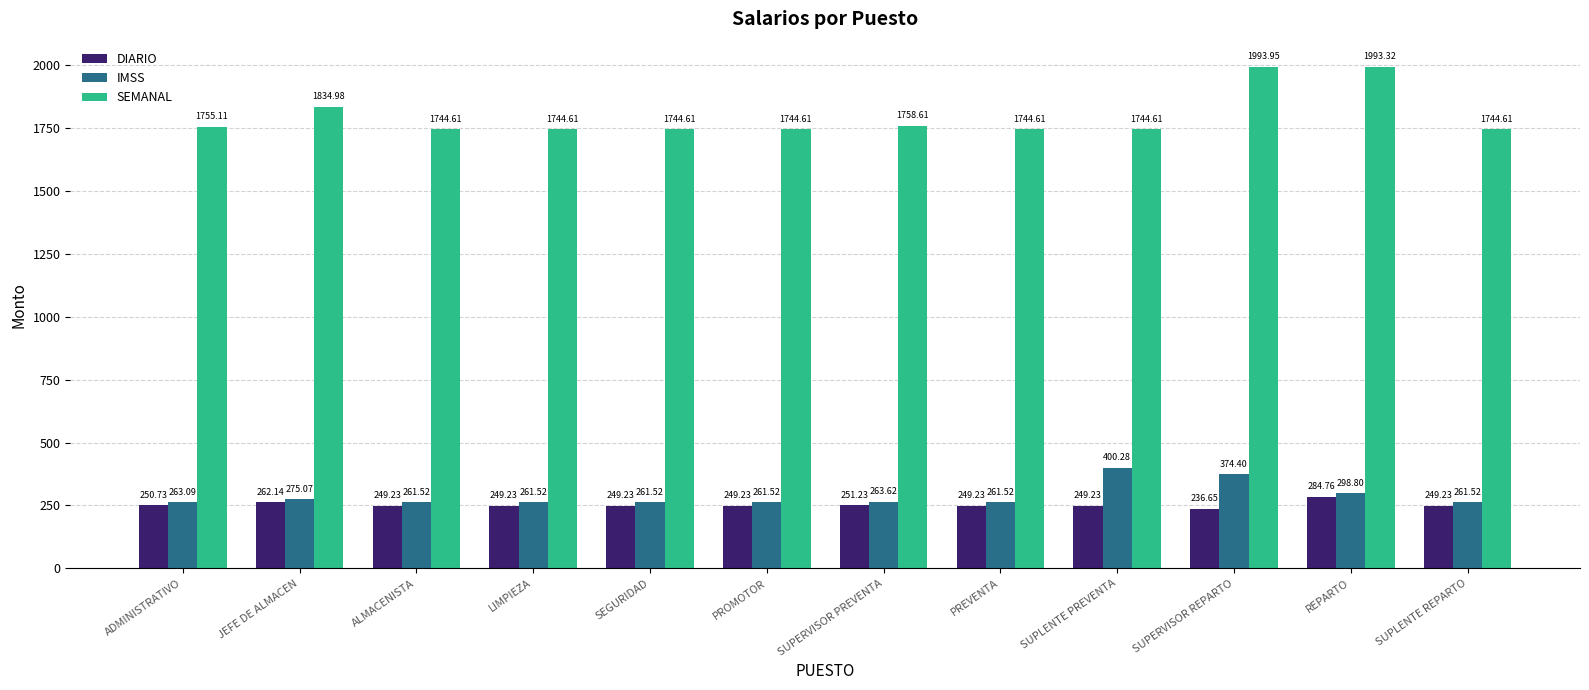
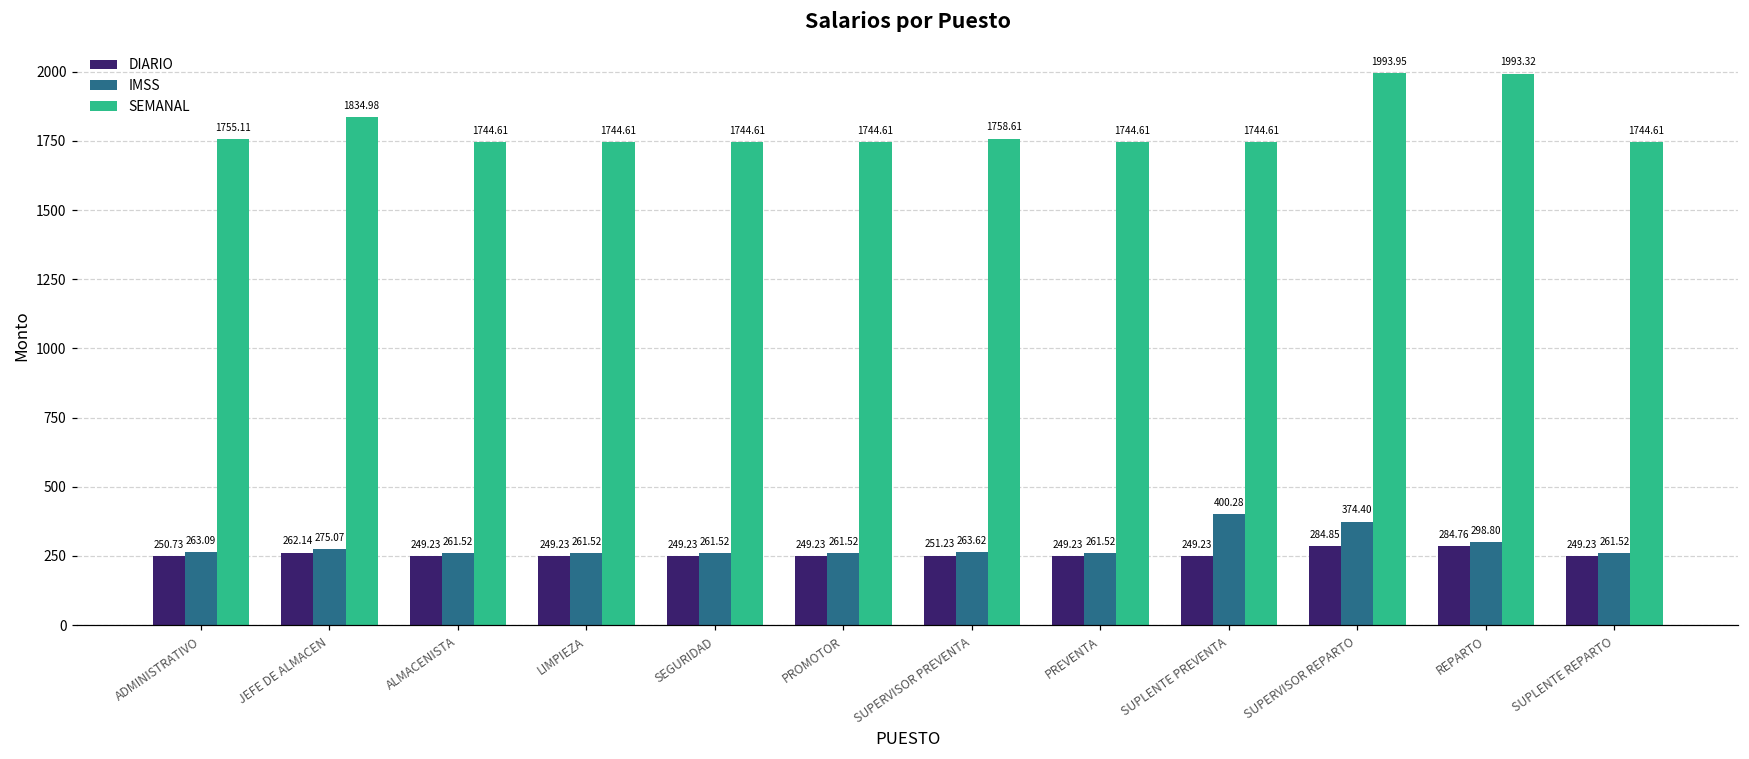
DIARIO, SUPERVISOR REPARTO: 236.65 -> 284.85
